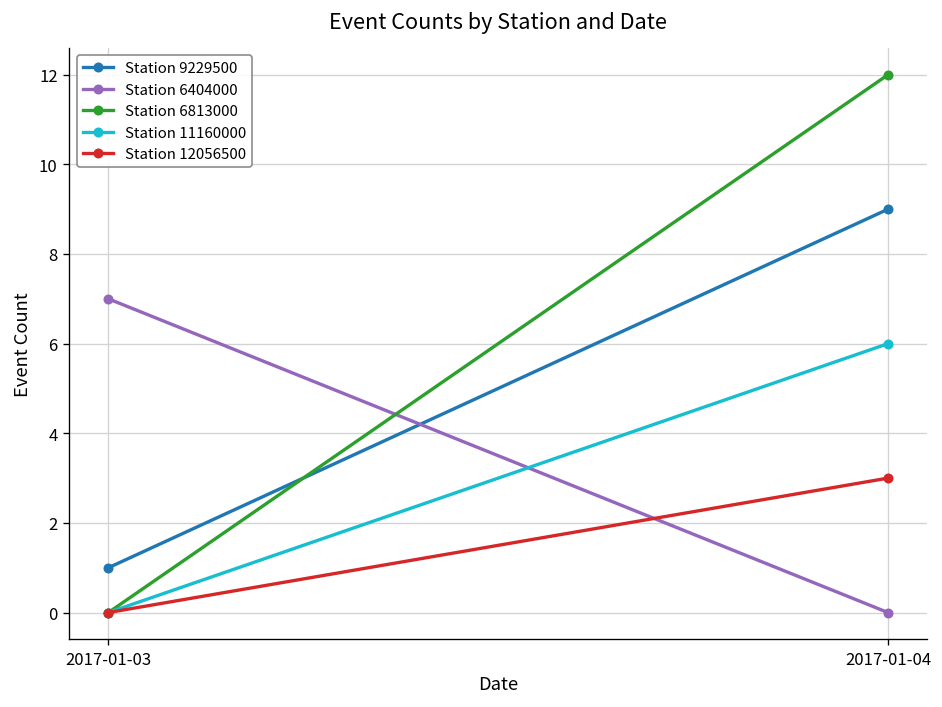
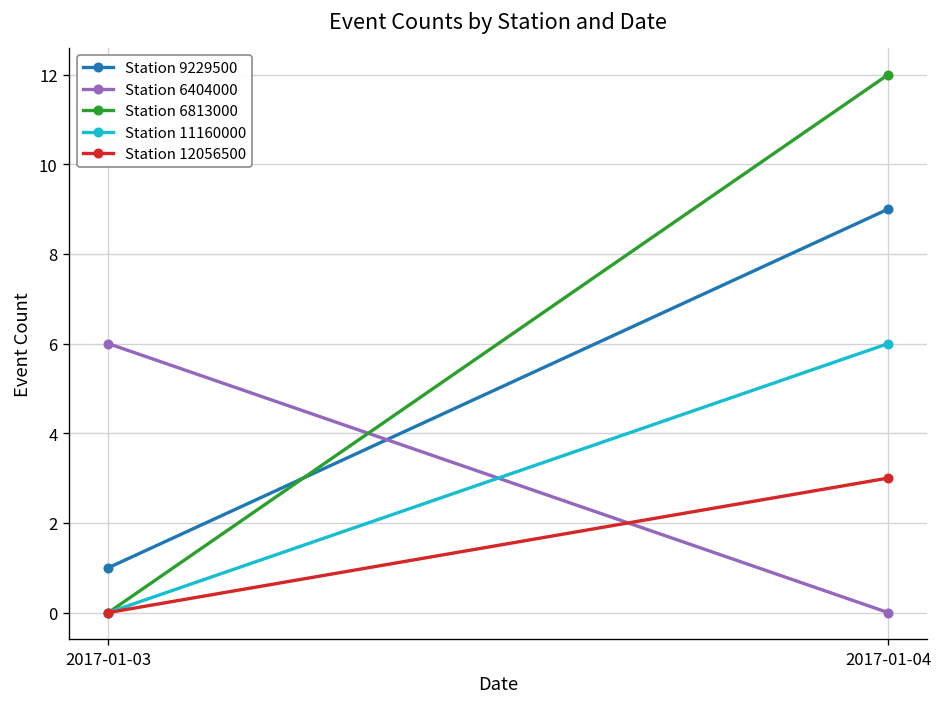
Station 6404000, 2017-01-03: 7 -> 6
